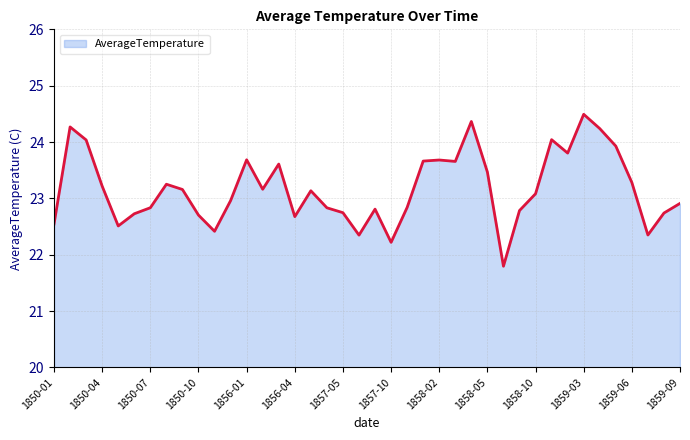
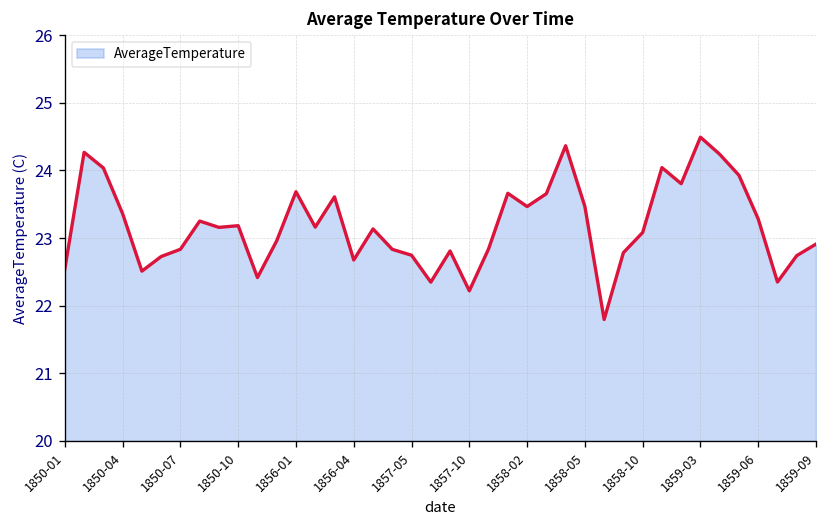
1850-04: 23.2 -> 23.4
1850-10: 22.7 -> 23.2
1858-02: 23.7 -> 23.5
